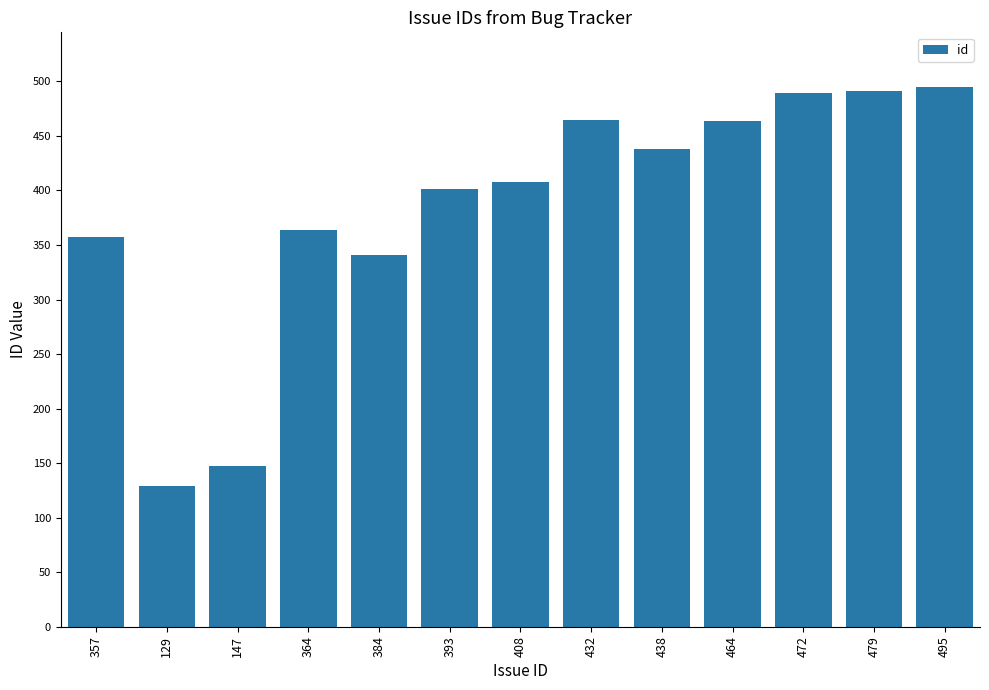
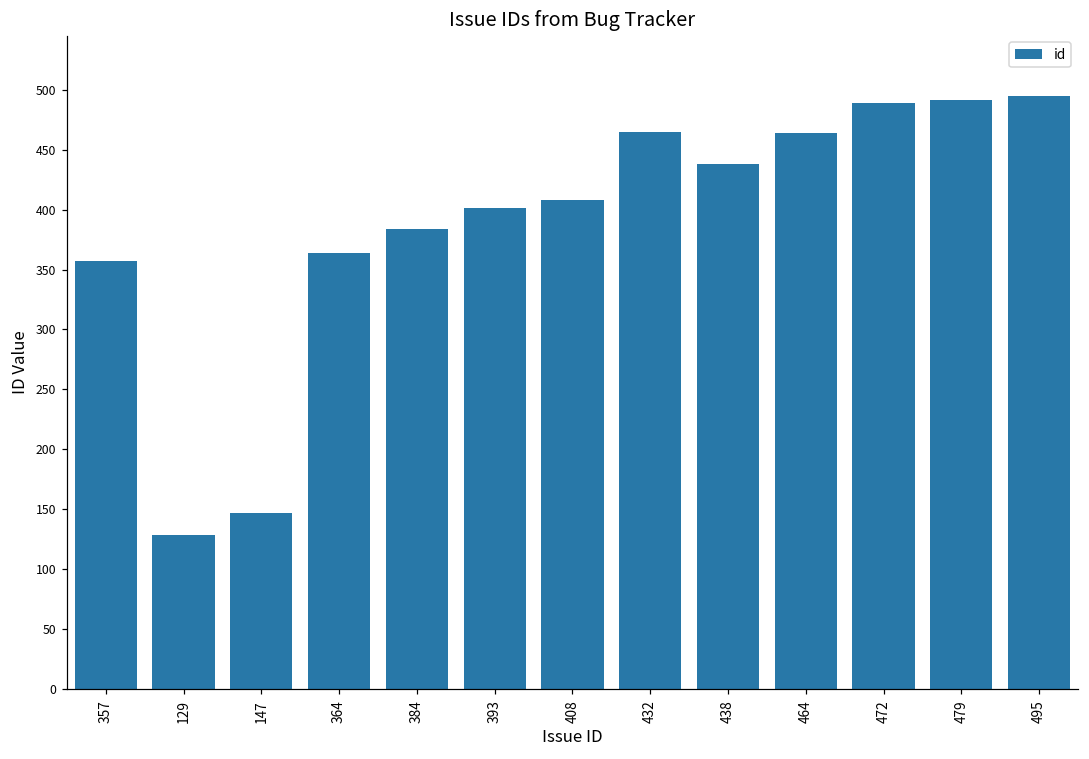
384: 341 -> 384
